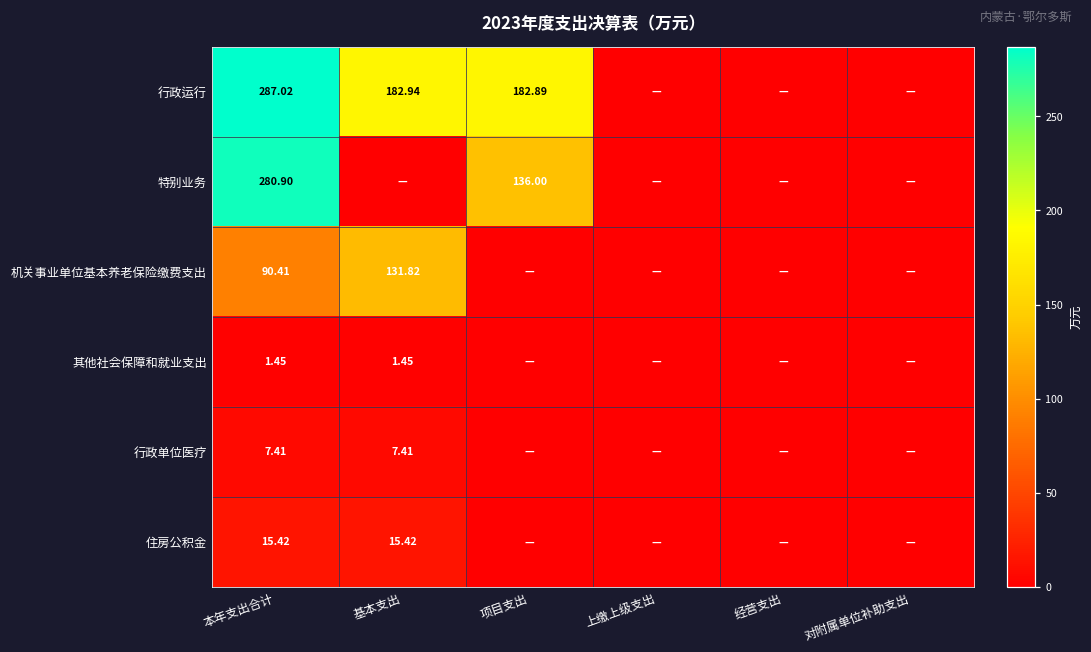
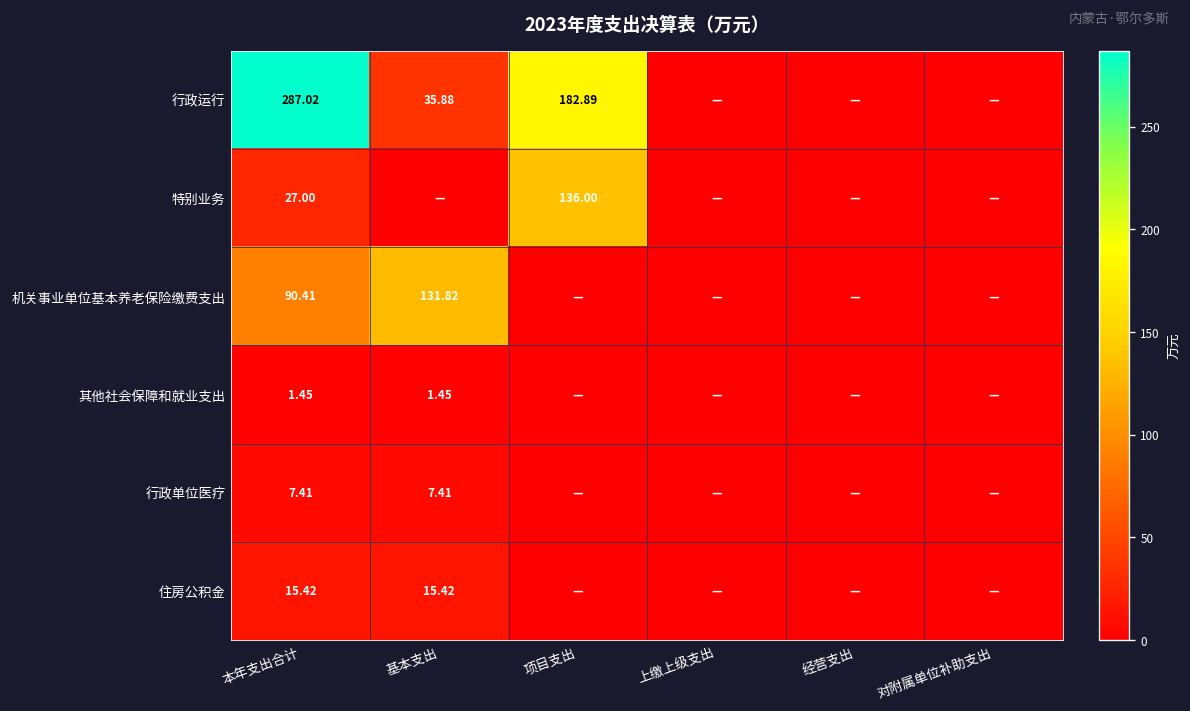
行政运行, 基本支出: 182.94 -> 35.88
特别业务, 本年支出合计: 280.90 -> 27.00
